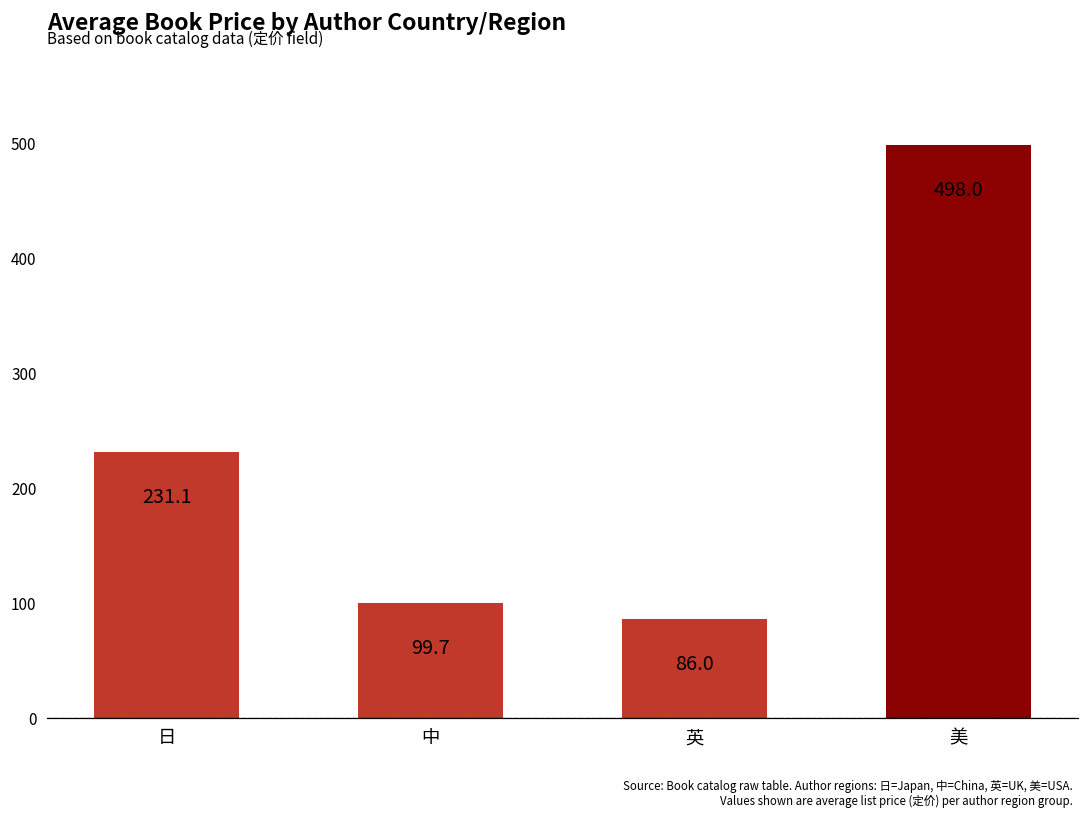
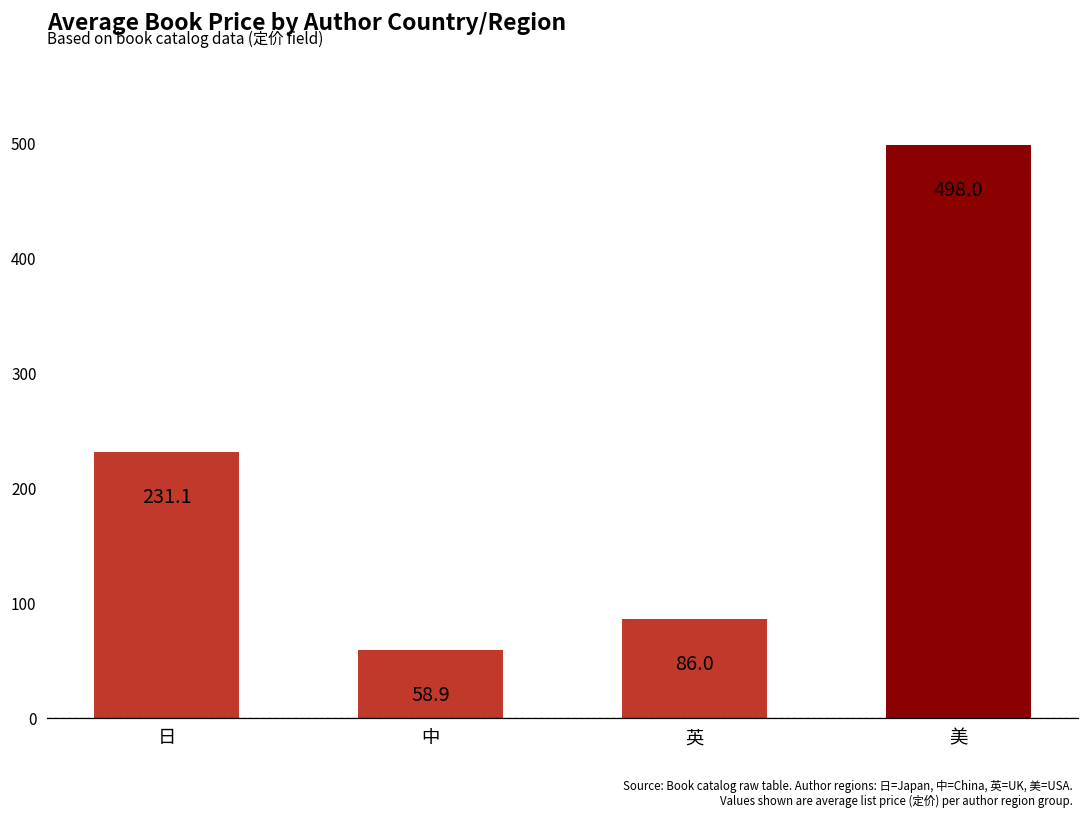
中: 99.7 -> 58.9
